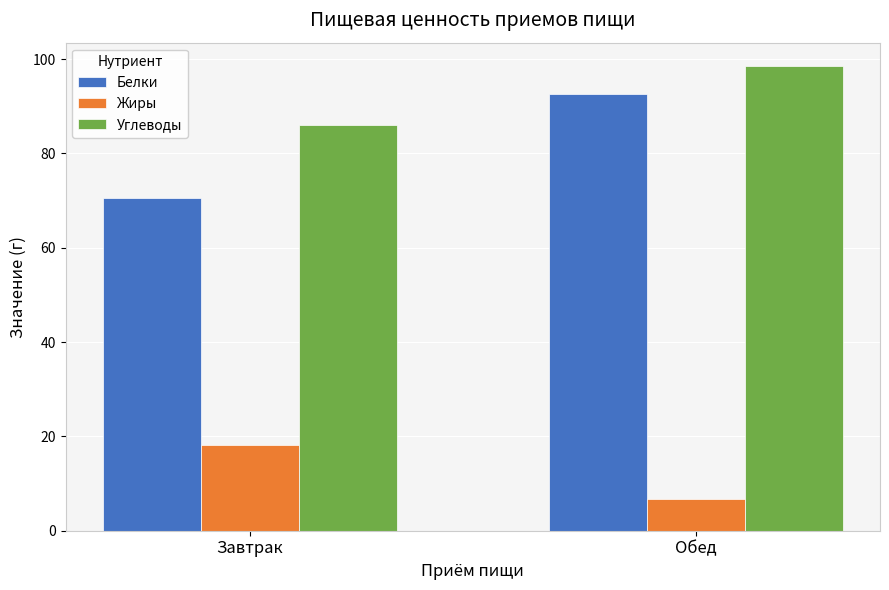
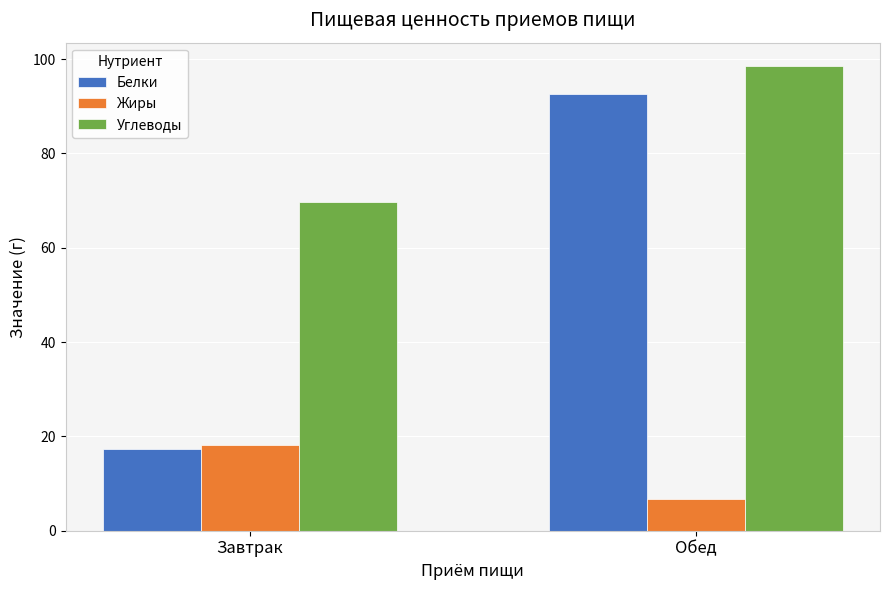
Белки, Завтрак: 70 -> 17
Углеводы, Завтрак: 86 -> 70
